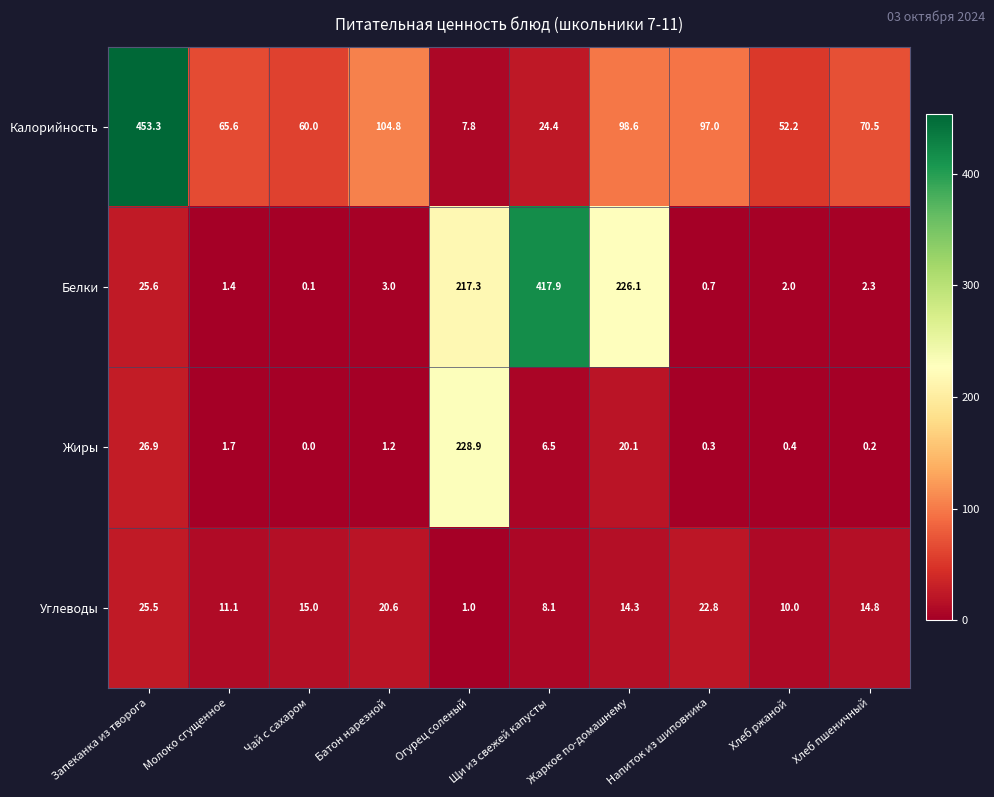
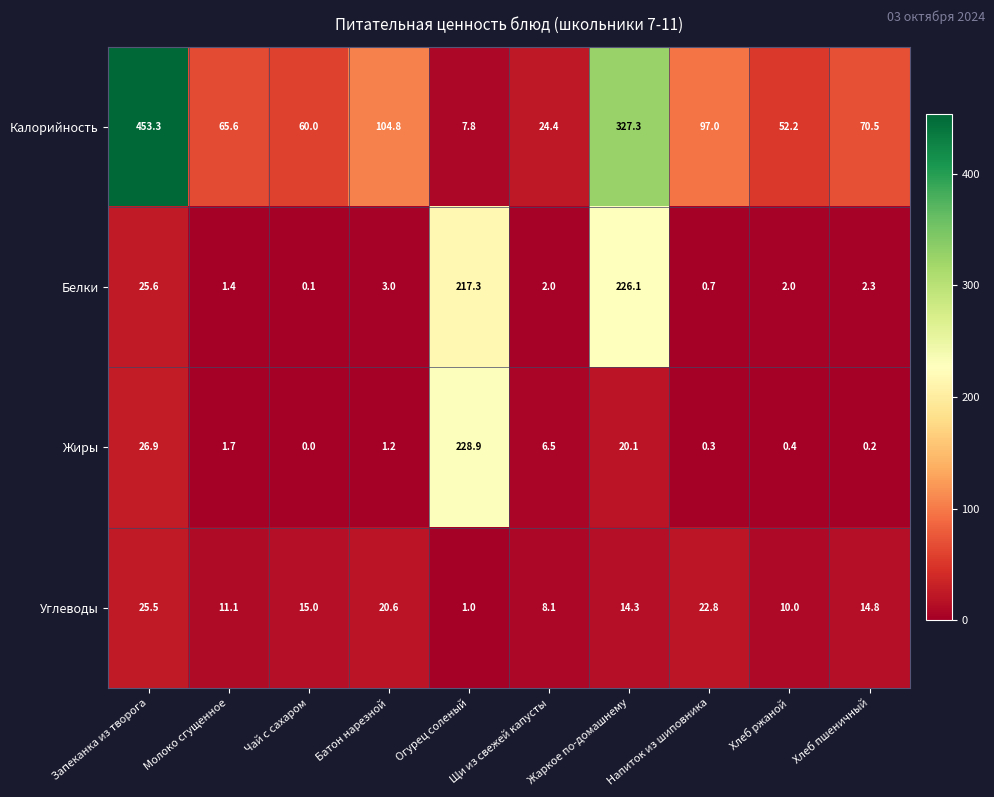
Калорийность, Жаркое по-домашнему: 98.6 -> 327.3
Белки, Щи из свежей капусты: 417.9 -> 2.0
